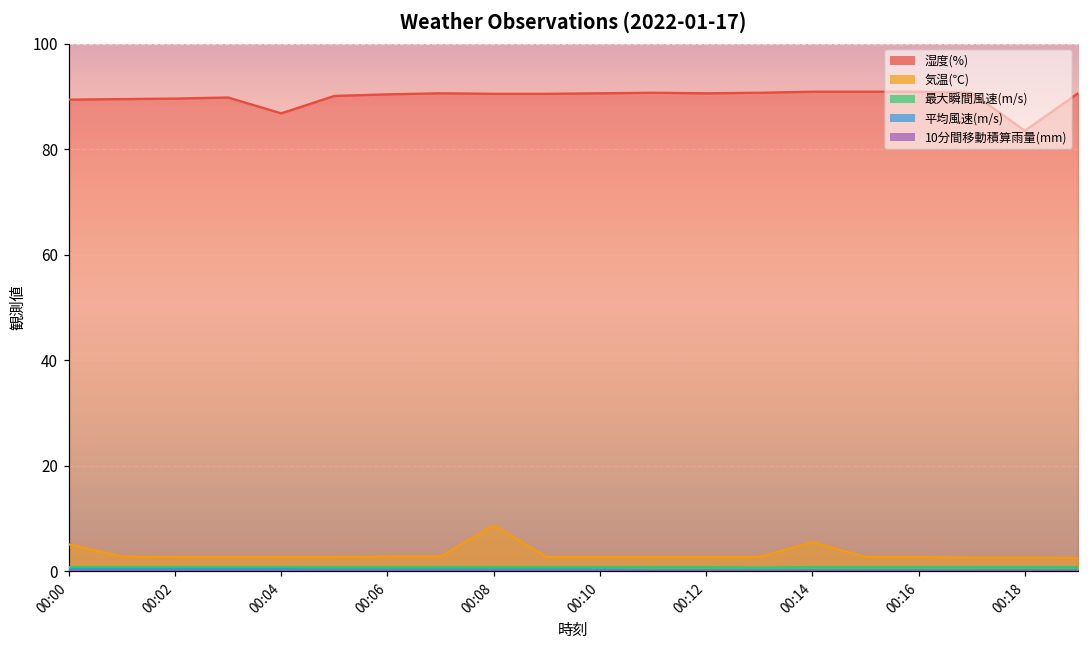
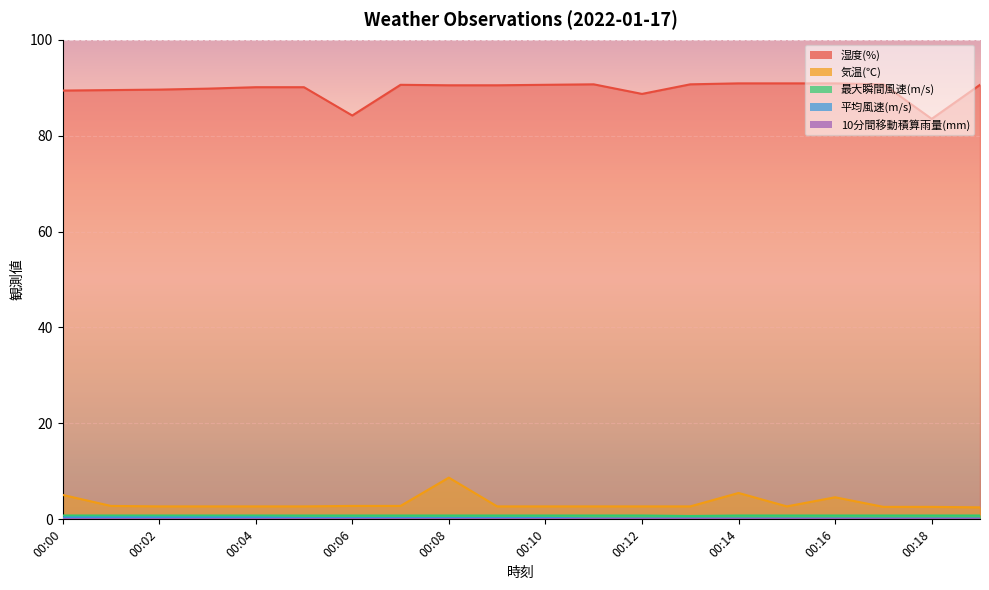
湿度(%), 00:04: 87 -> 90
湿度(%), 00:06: 90 -> 84
湿度(%), 00:12: 91 -> 89
気温(℃), 00:16: 3 -> 5
